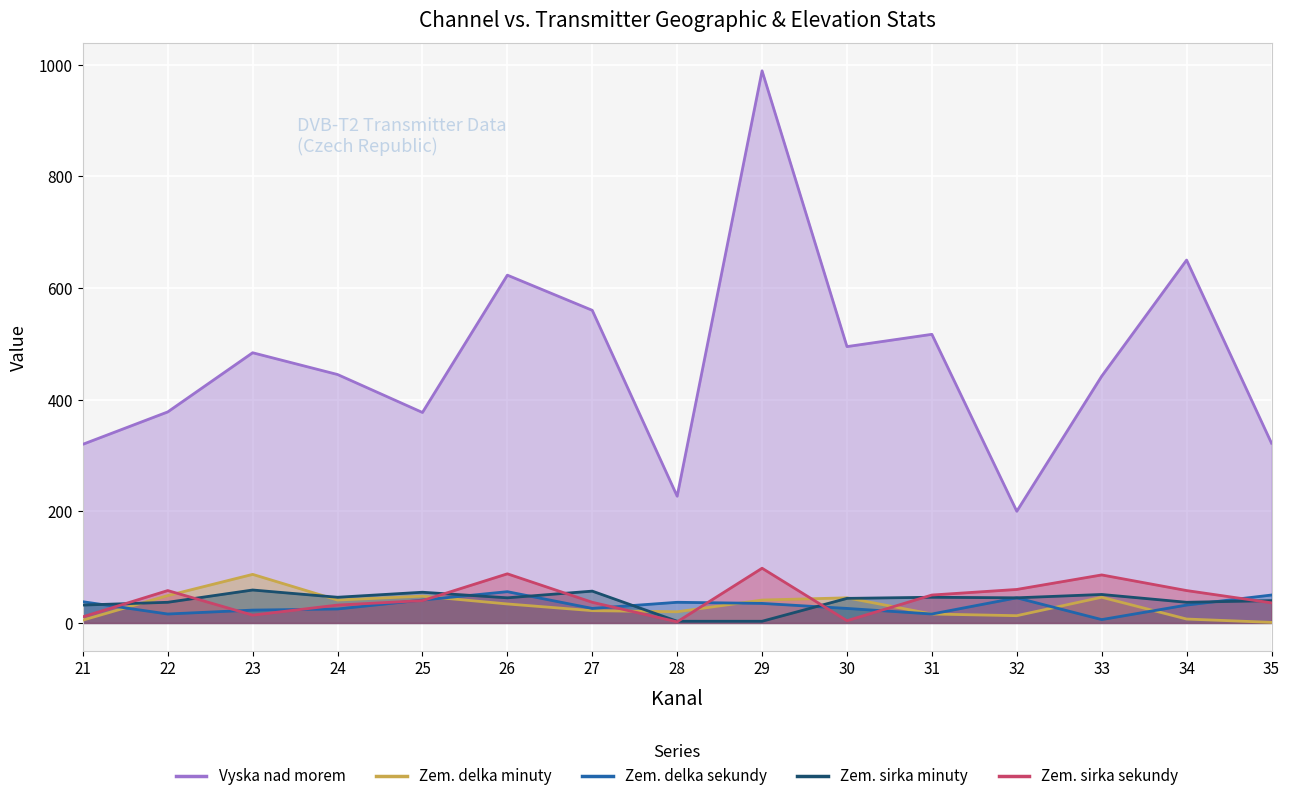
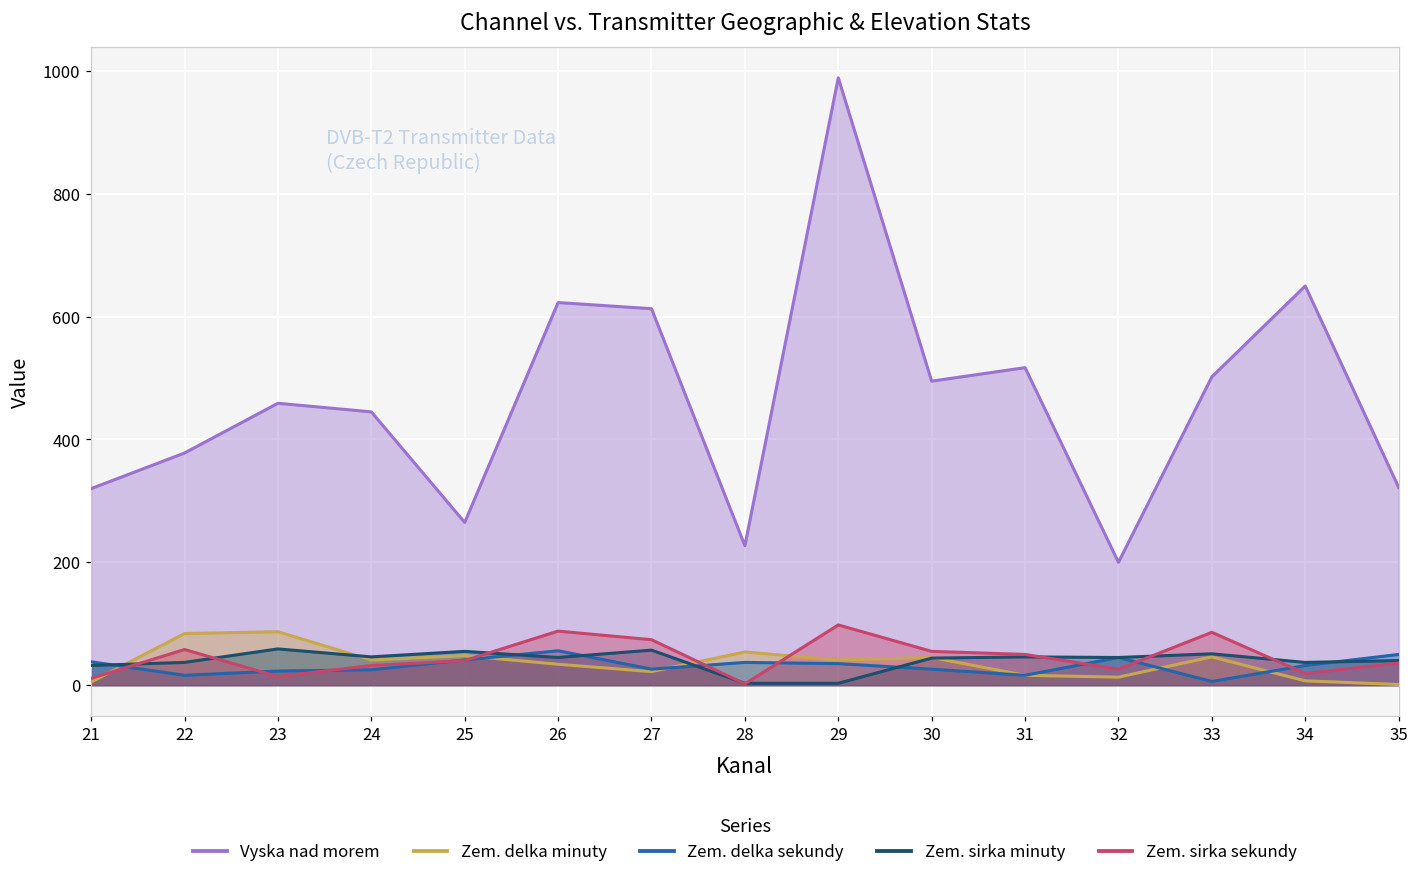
Zem. delka minuty, 22: 50 -> 80
Vyska nad morem, 23: 480 -> 460
Vyska nad morem, 25: 380 -> 270
Vyska nad morem, 27: 560 -> 610
Zem. sirka sekundy, 27: 40 -> 70
Zem. delka minuty, 28: 20 -> 50
Zem. sirka sekundy, 30: 0 -> 60
Zem. sirka sekundy, 32: 60 -> 30
Vyska nad morem, 33: 440 -> 500
Zem. sirka sekundy, 34: 60 -> 20
